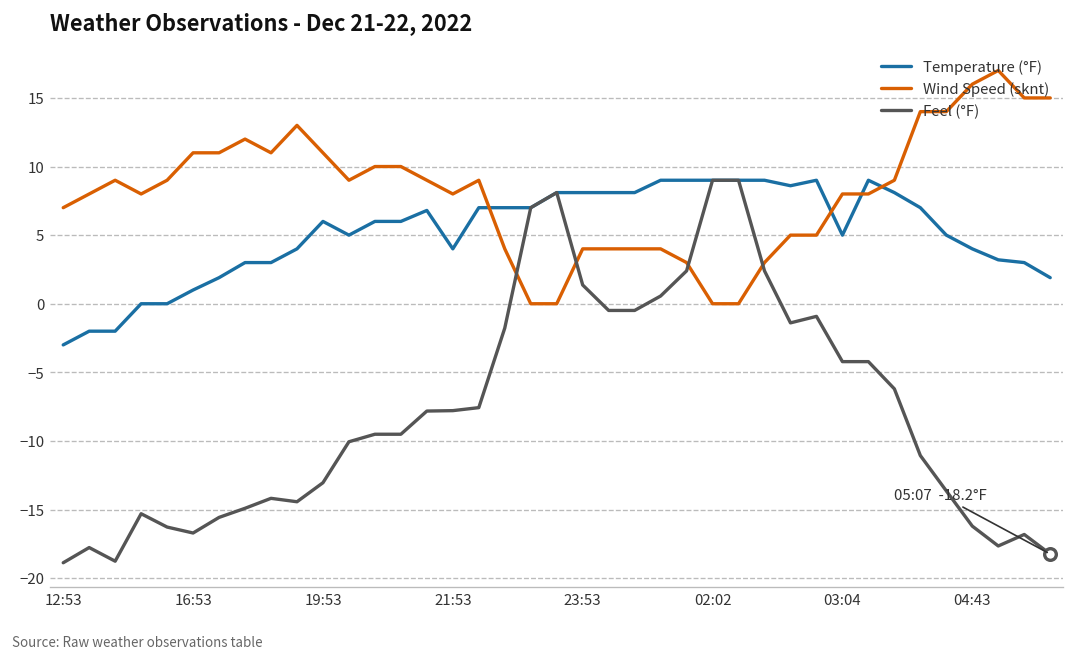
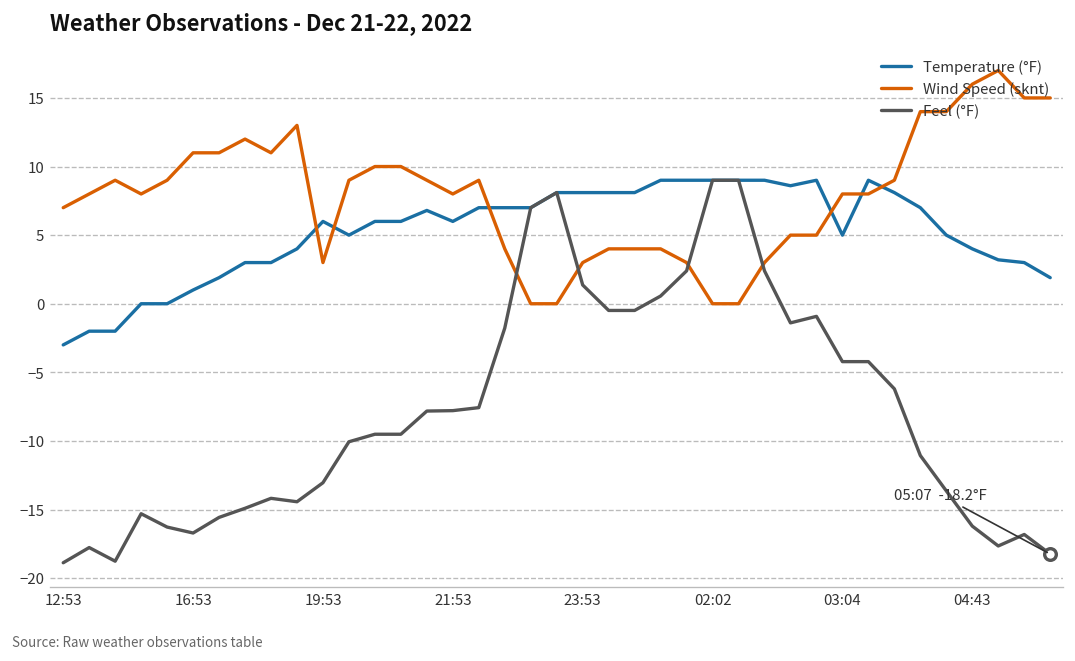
Wind Speed (sknt), 19:53: 11 -> 3
Temperature (°F), 21:53: 4 -> 6
Wind Speed (sknt), 23:53: 4 -> 3
